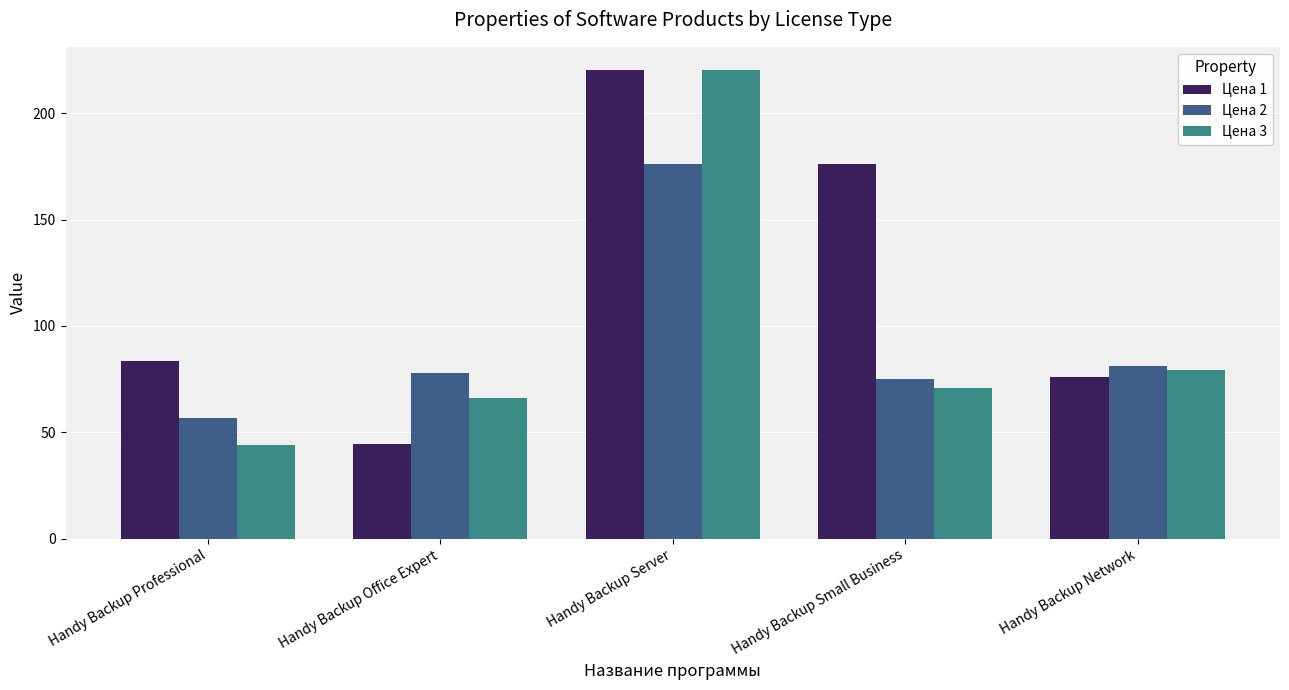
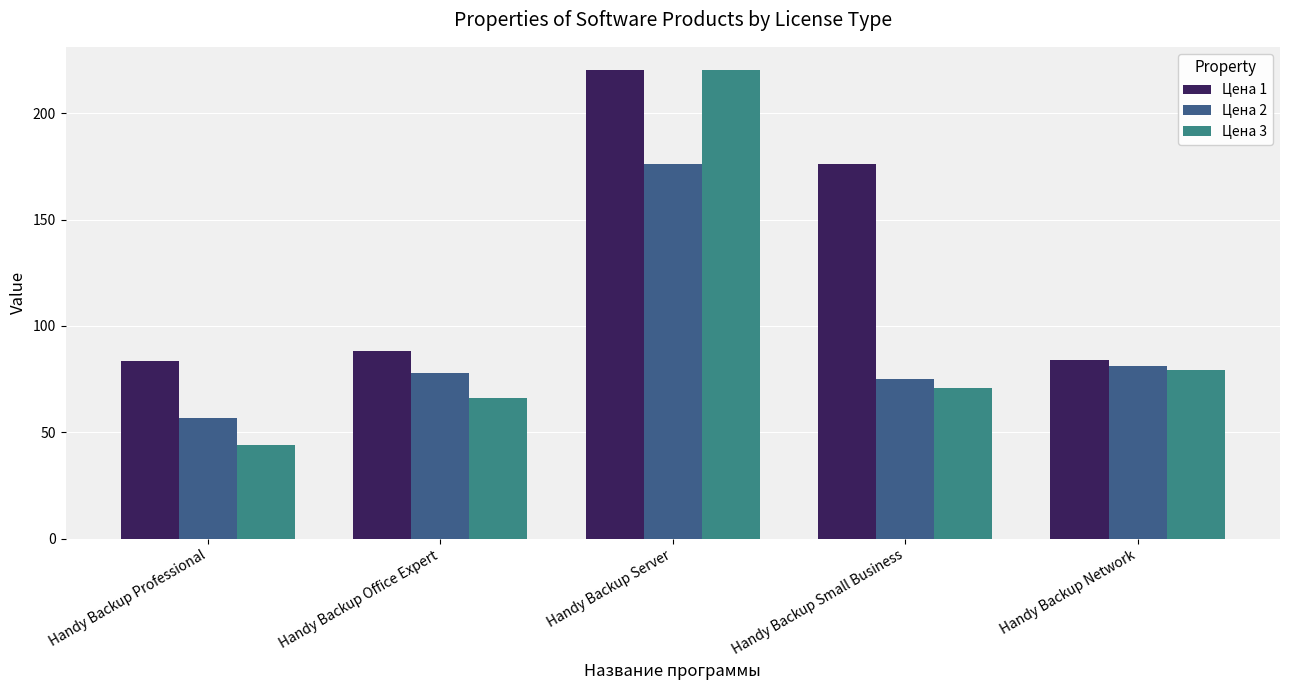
Цена 1, Handy Backup Office Expert: 44 -> 88
Цена 1, Handy Backup Network: 76 -> 84
